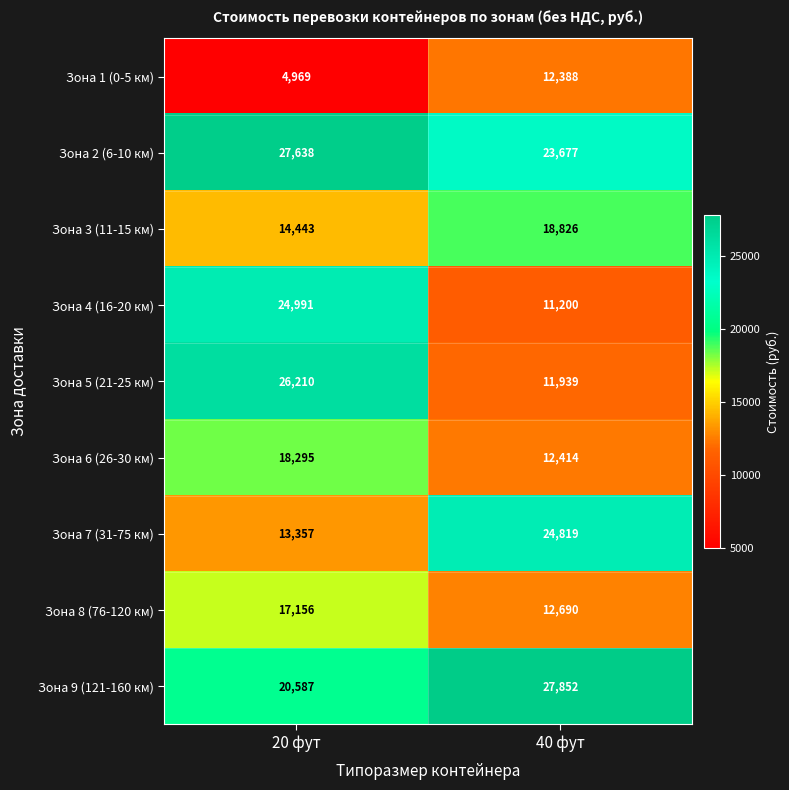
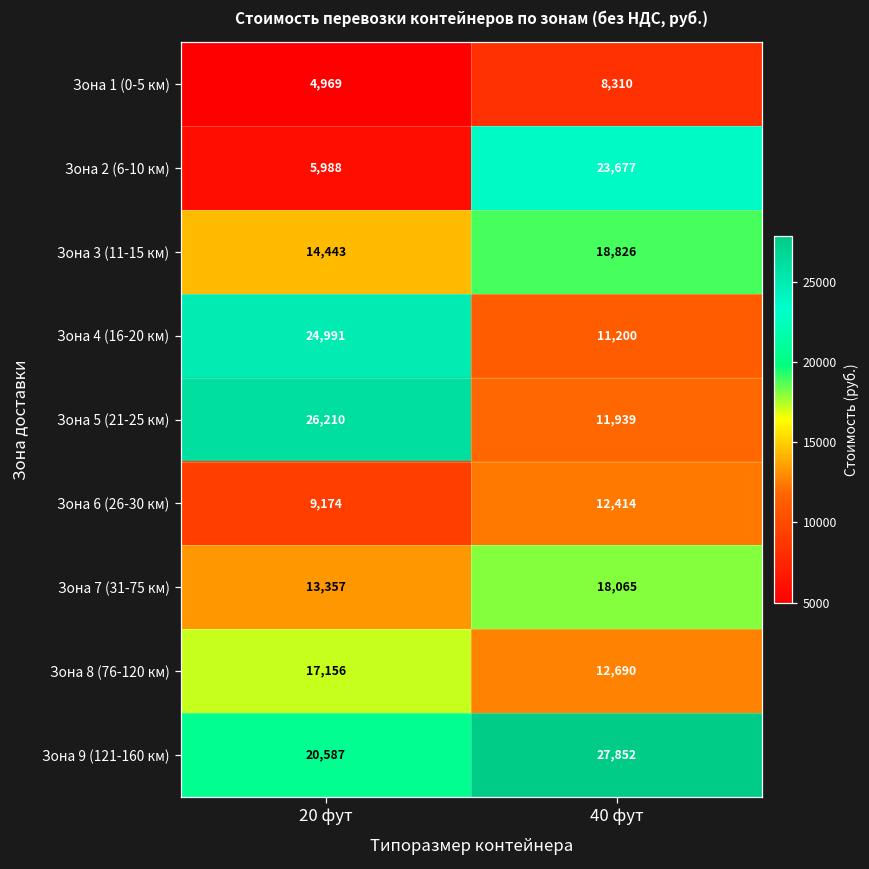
Зона 1 (0-5 км), 40 фут: 12,388 -> 8,310
Зона 2 (6-10 км), 20 фут: 27,638 -> 5,988
Зона 6 (26-30 км), 20 фут: 18,295 -> 9,174
Зона 7 (31-75 км), 40 фут: 24,819 -> 18,065
